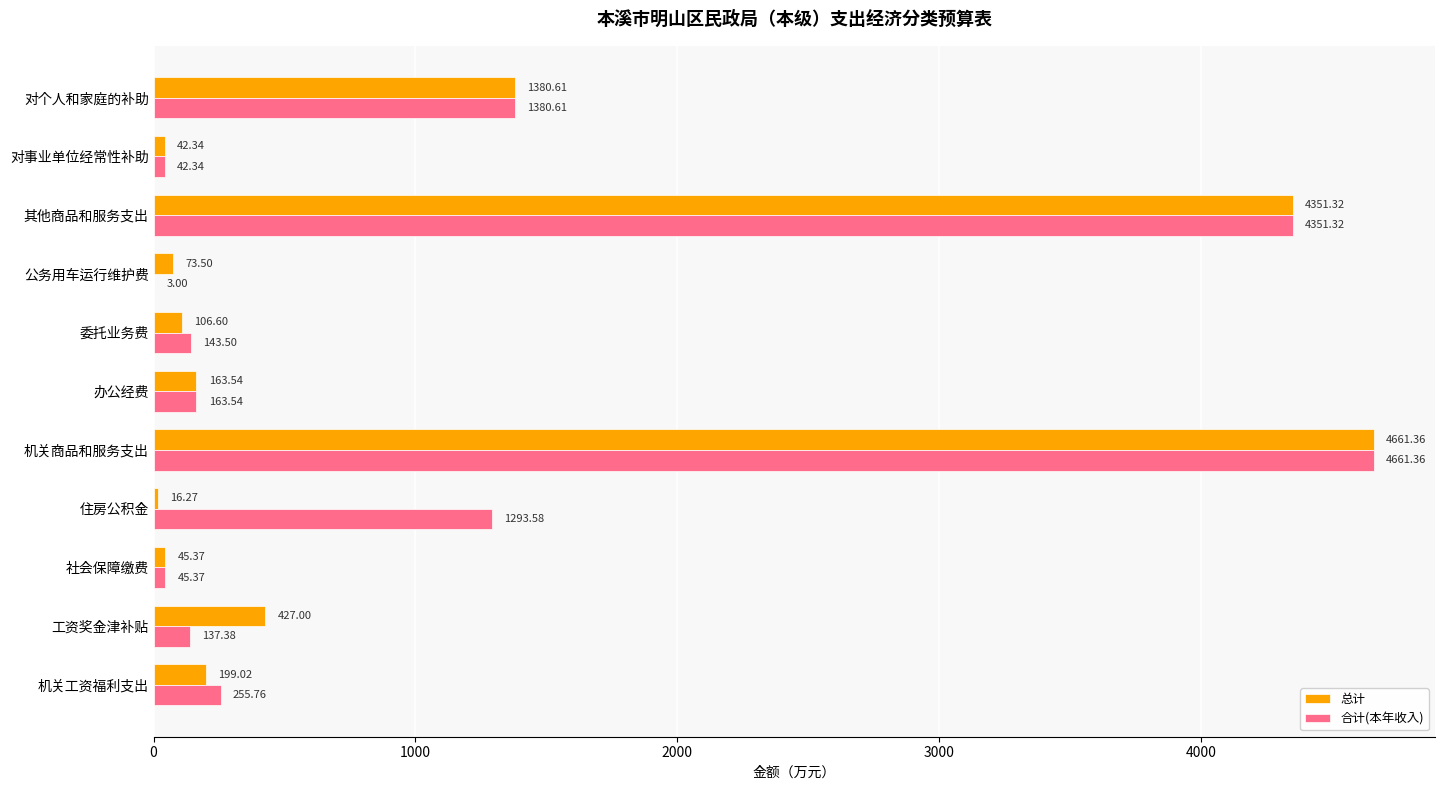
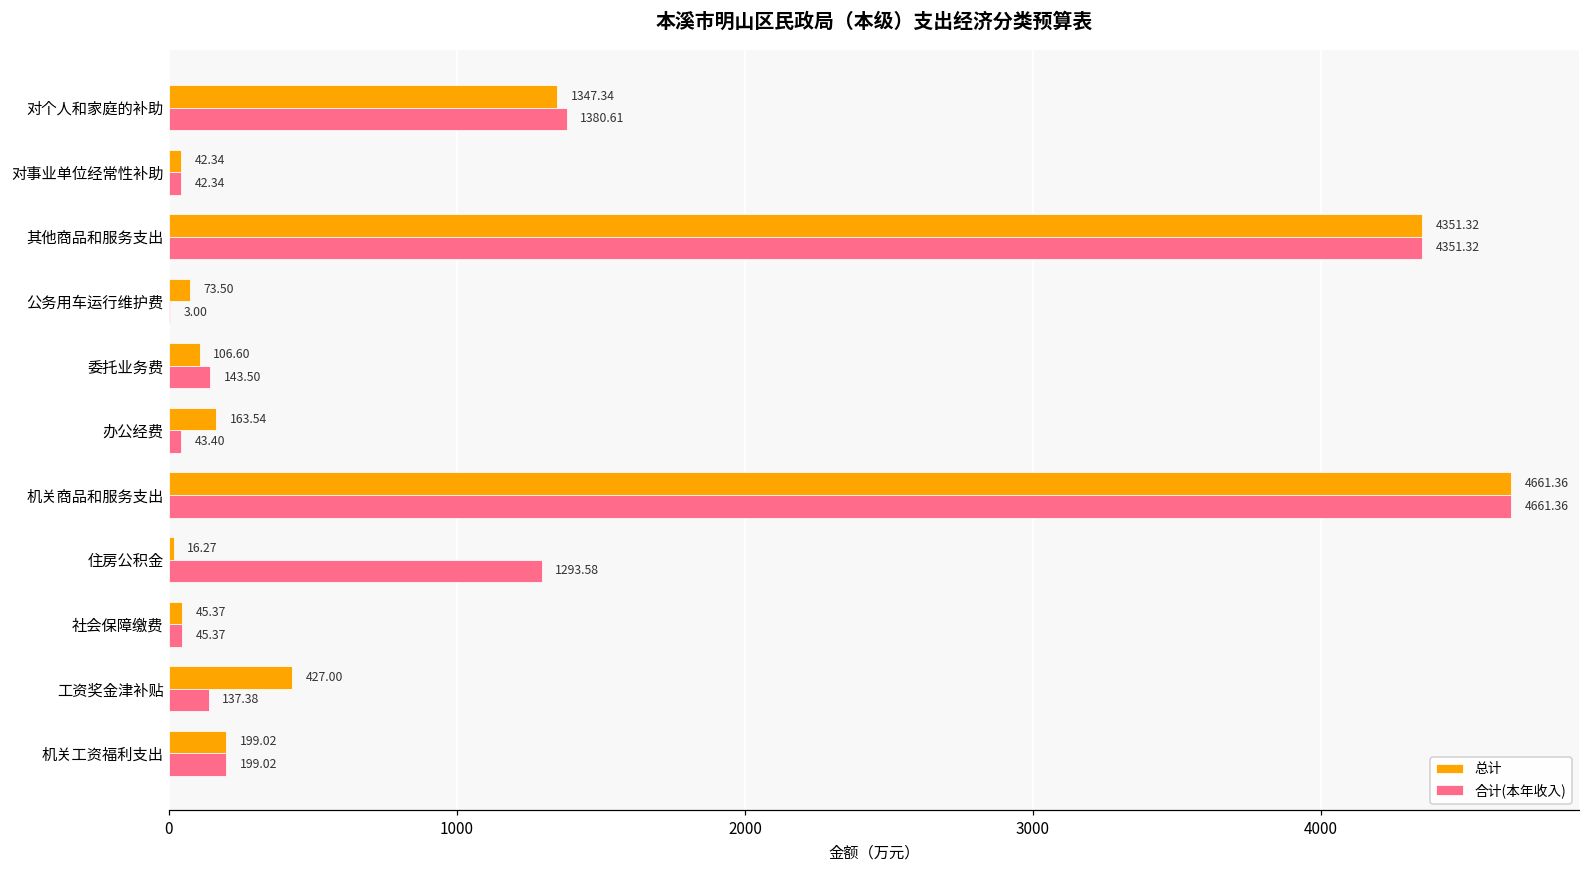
总计, 对个人和家庭的补助: 1380.61 -> 1347.34
合计(本年收入), 办公经费: 163.54 -> 43.40
合计(本年收入), 机关工资福利支出: 255.76 -> 199.02
